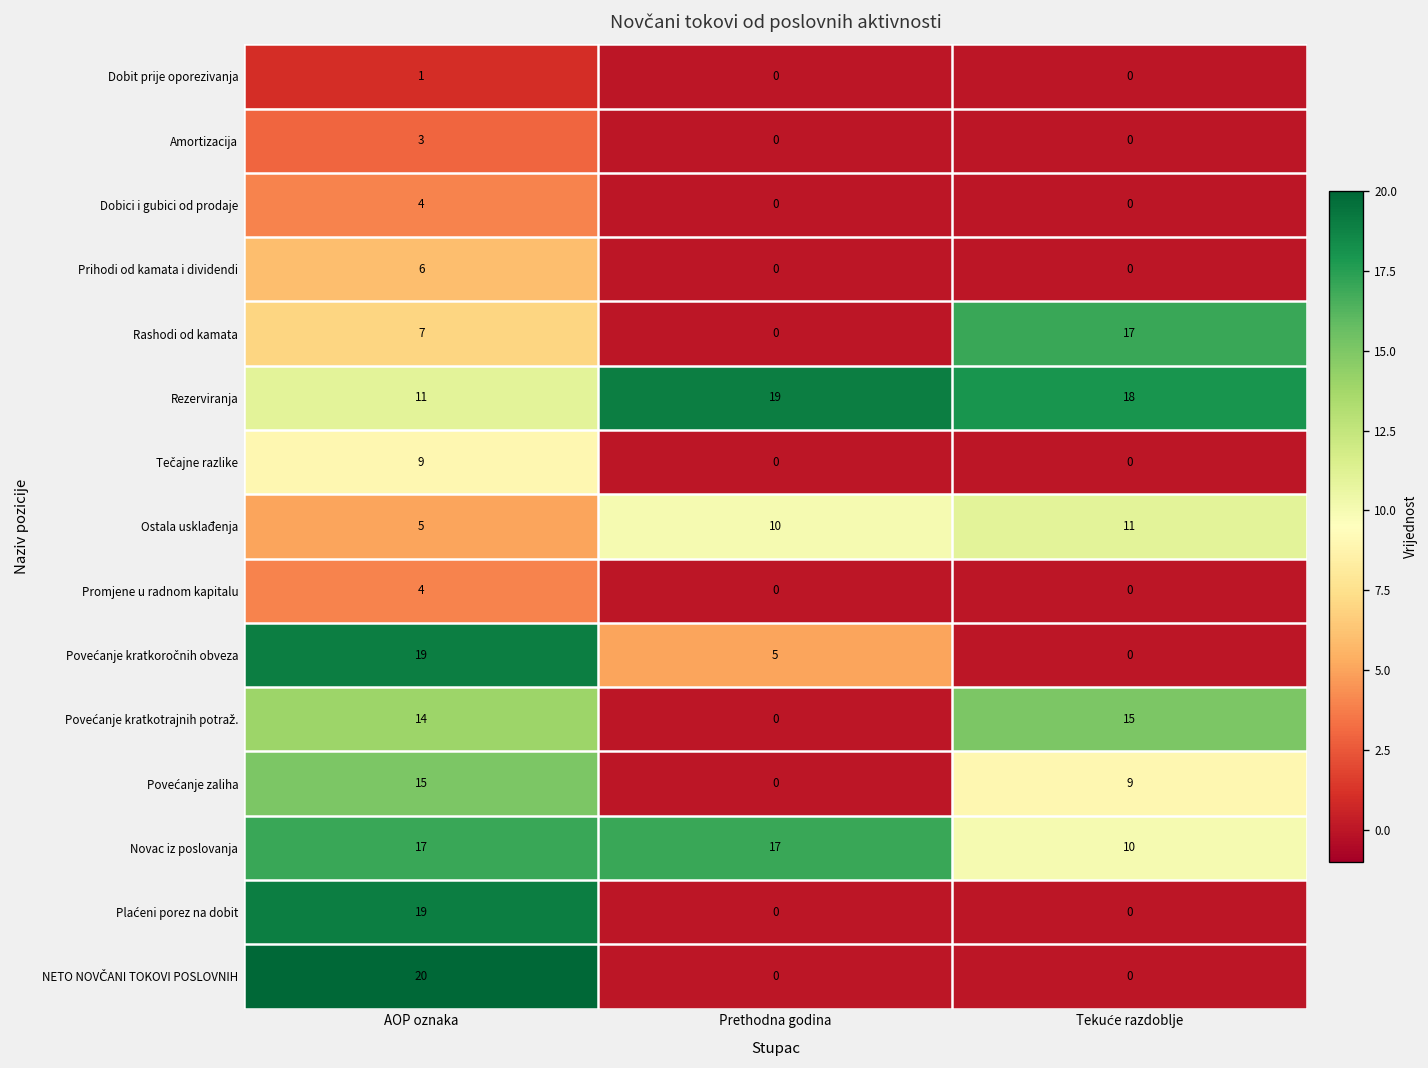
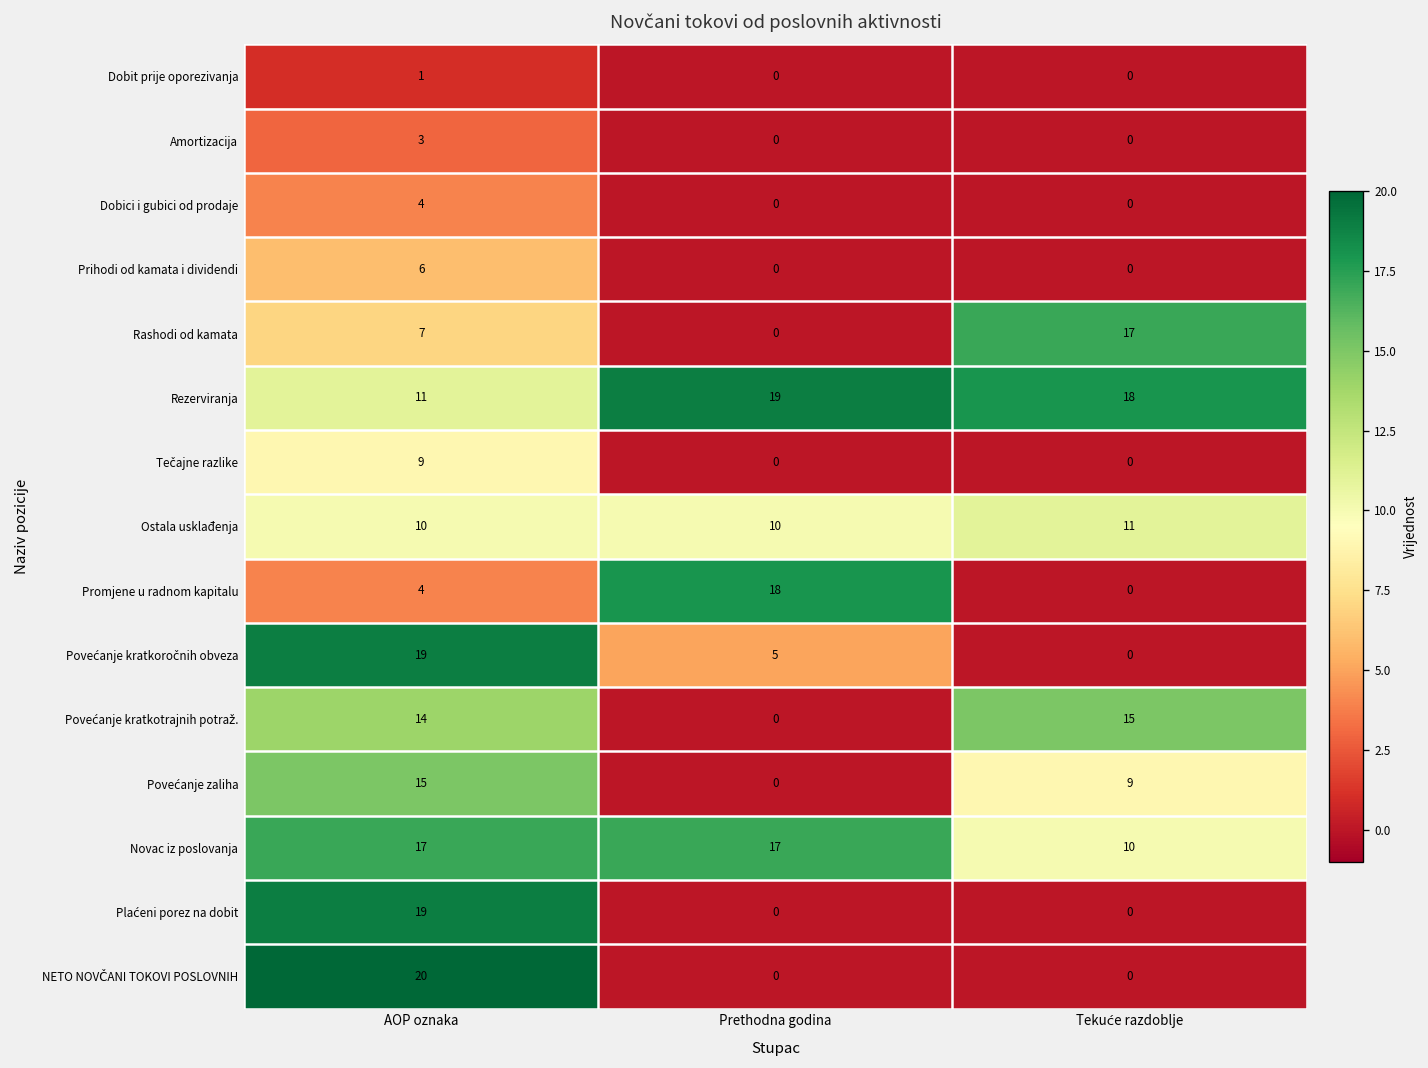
Ostala usklađenja, AOP oznaka: 5 -> 10
Promjene u radnom kapitalu, Prethodna godina: 0 -> 18
